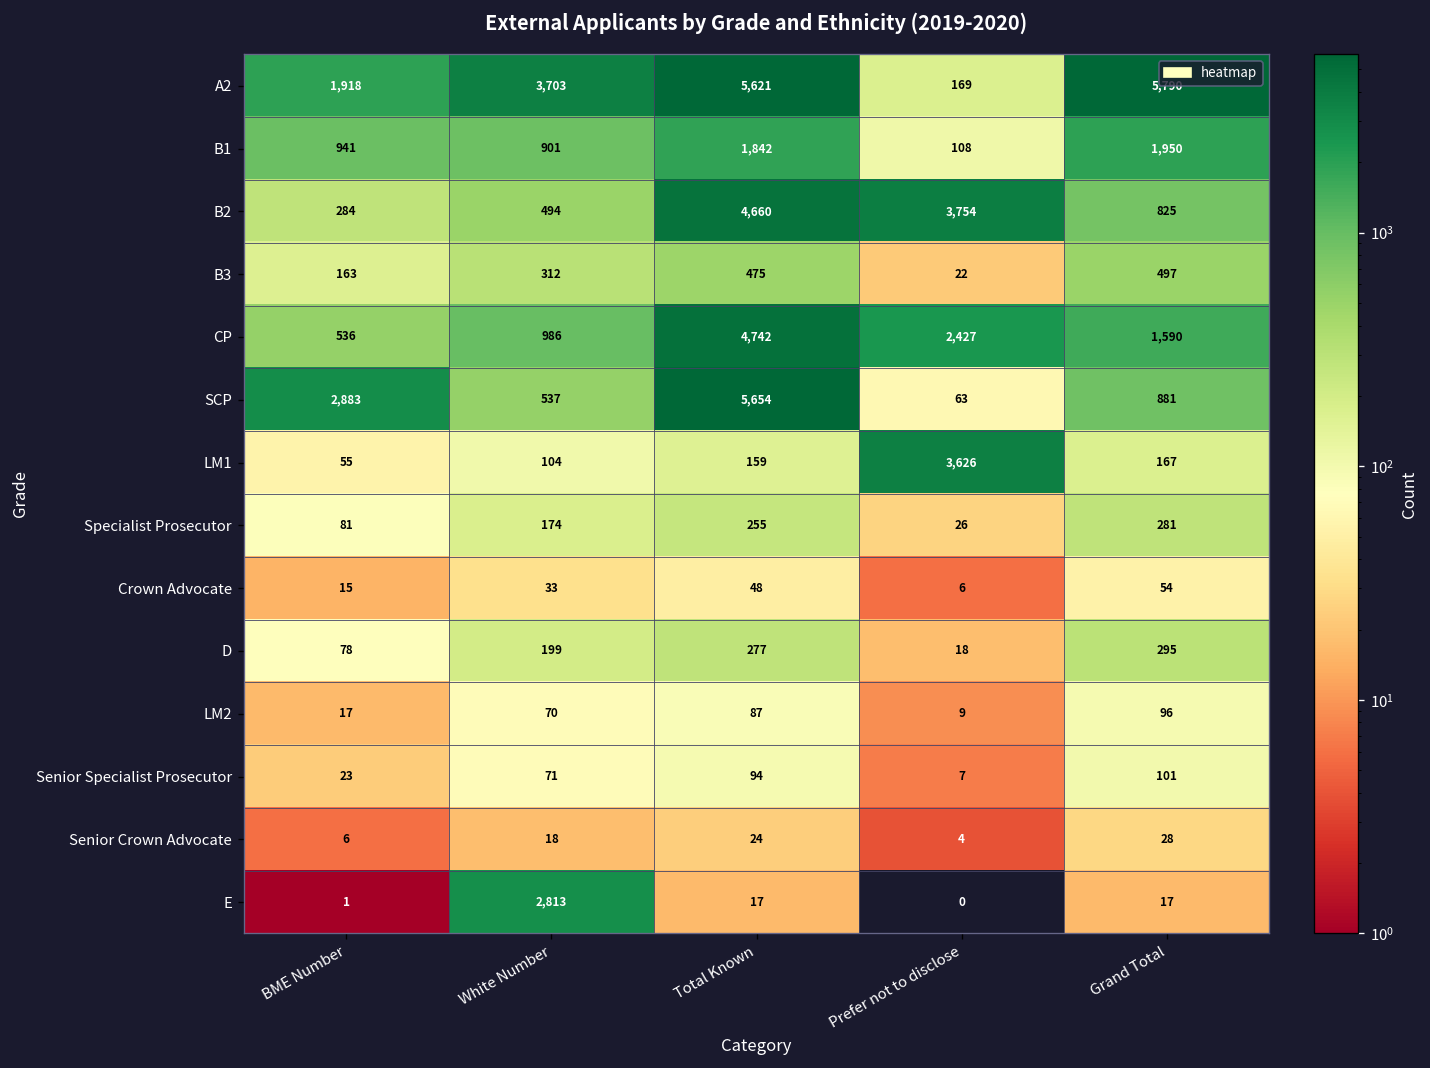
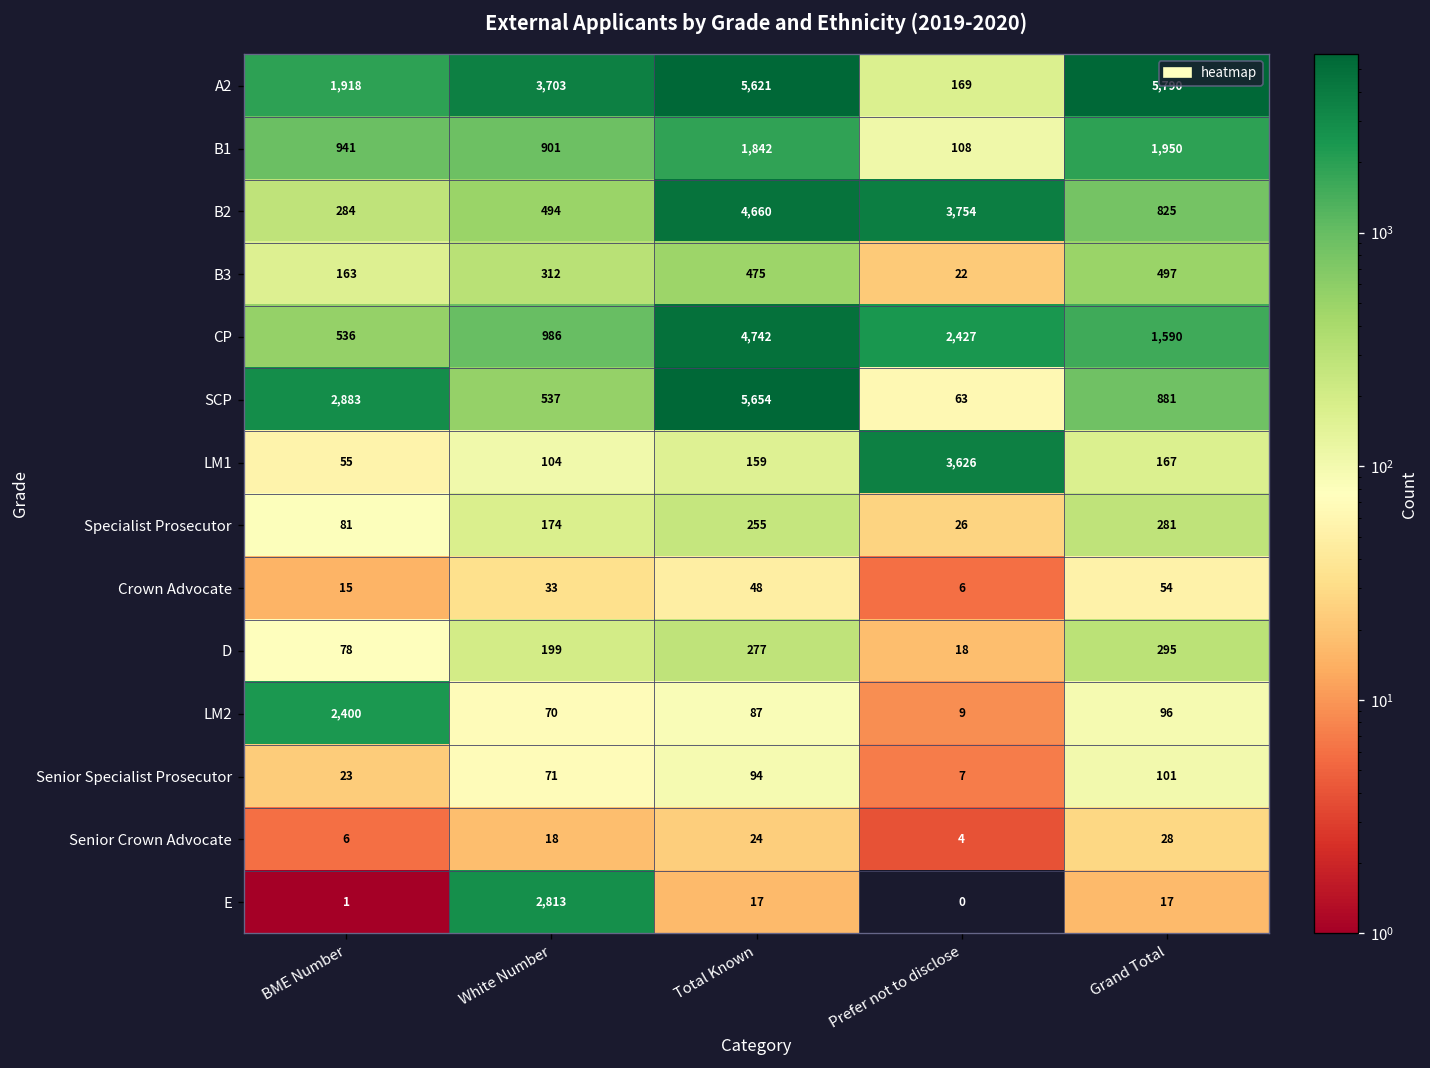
LM2, BME Number: 17 -> 2,400
